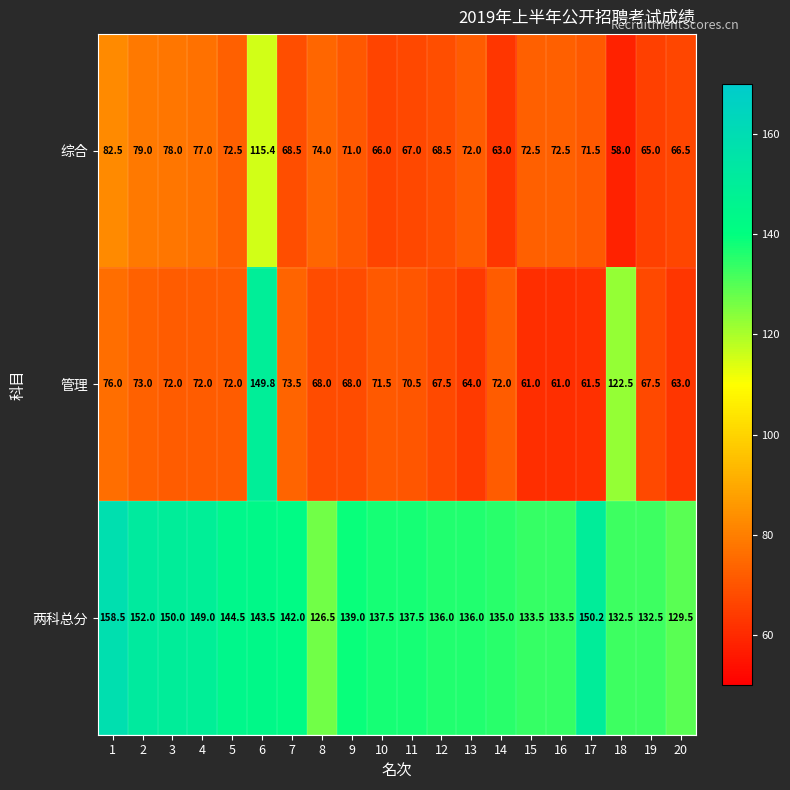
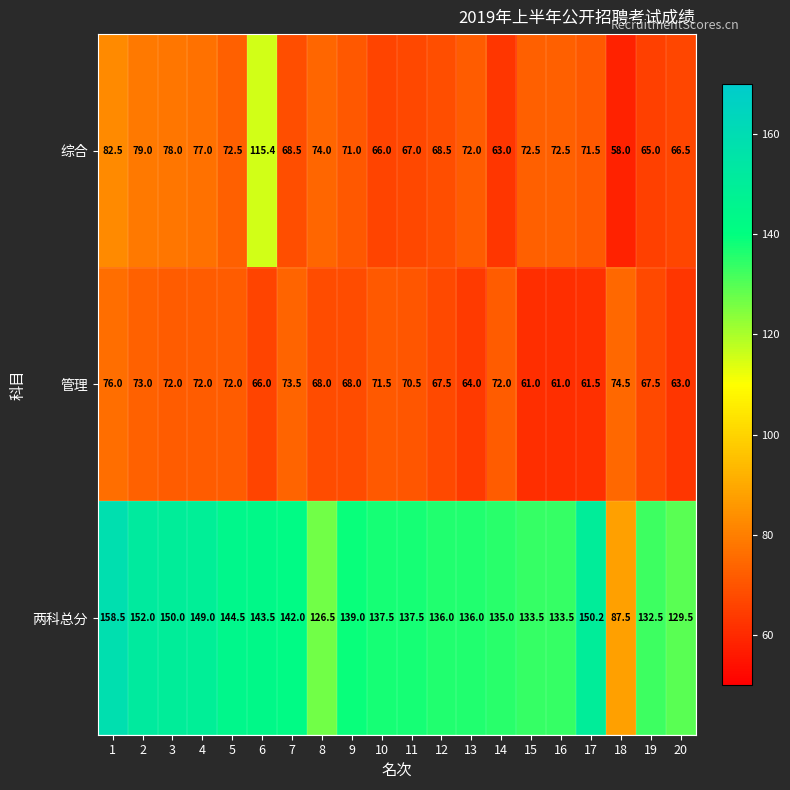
管理, 6: 149.8 -> 66.0
管理, 18: 122.5 -> 74.5
两科总分, 18: 132.5 -> 87.5
